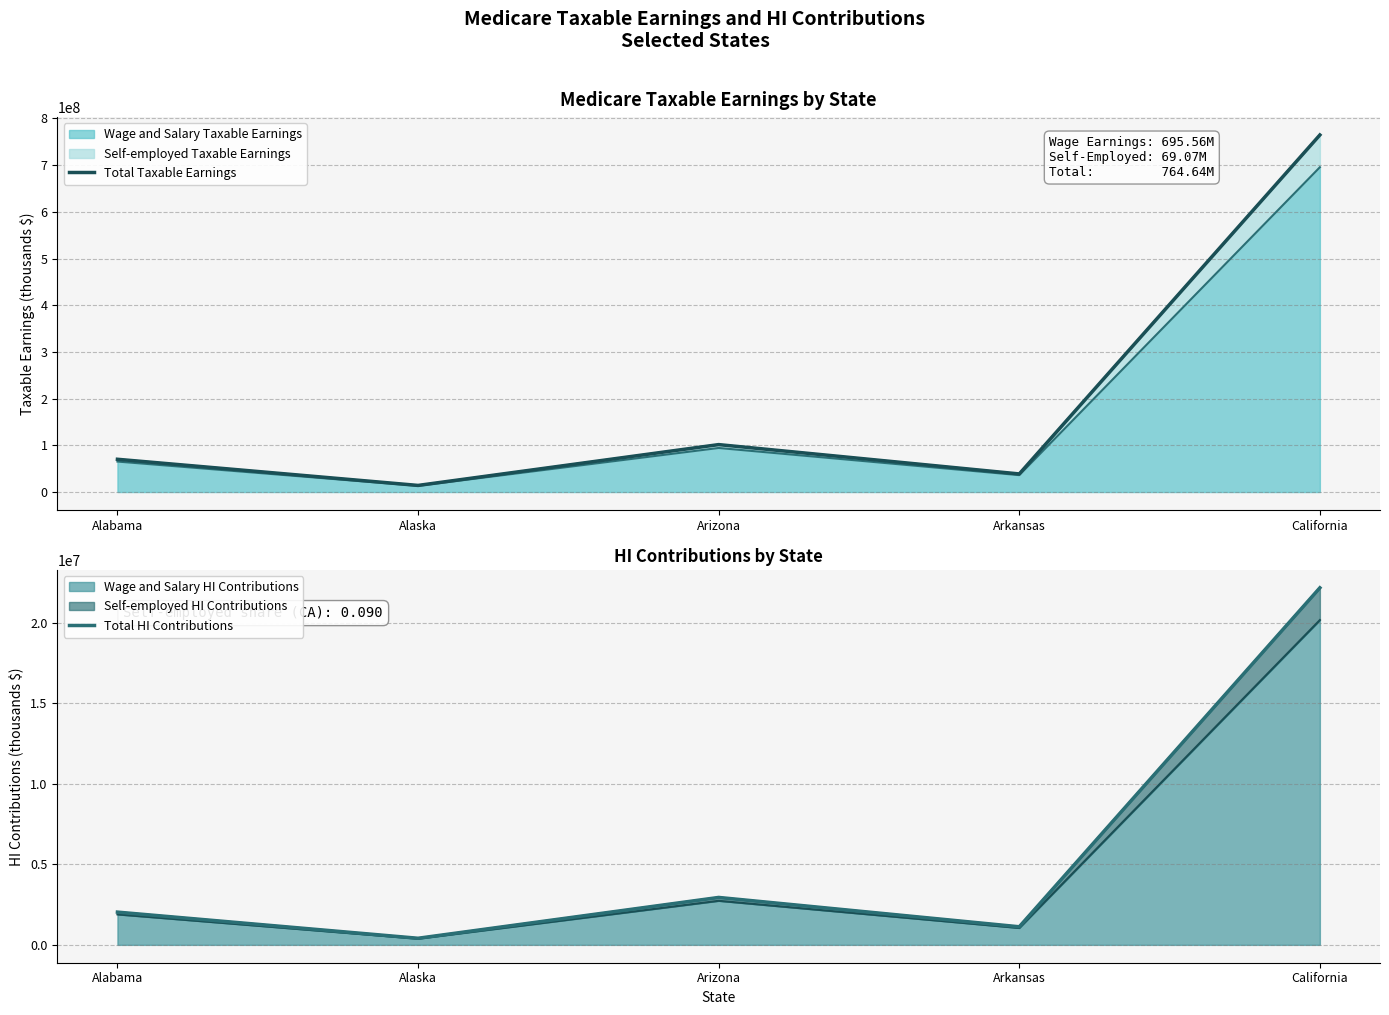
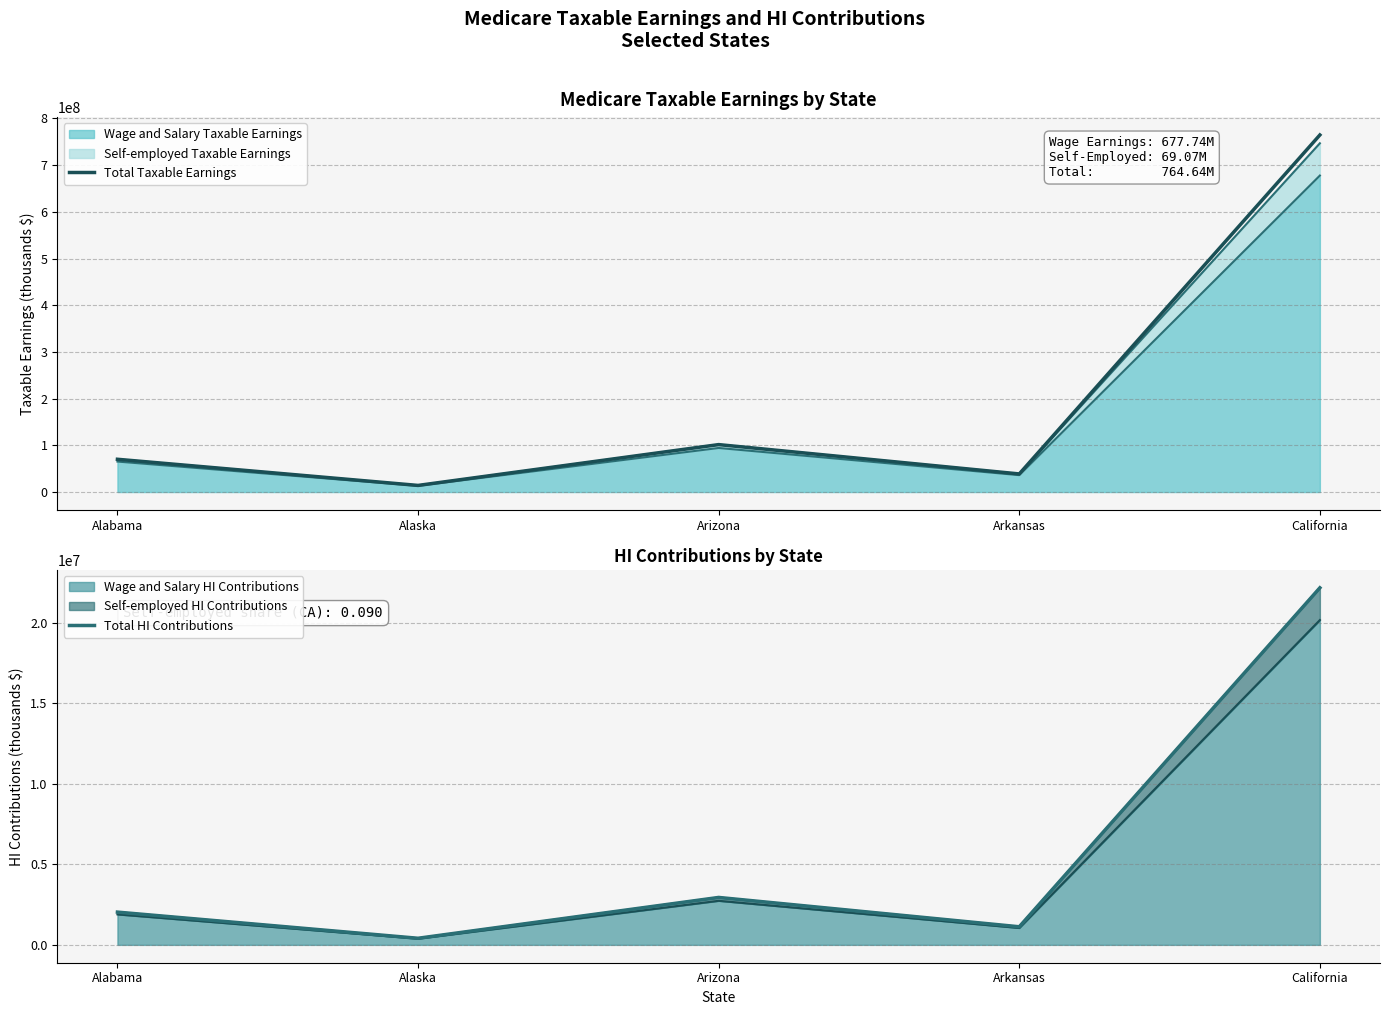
Medicare Taxable Earnings by State, Wage and Salary Taxable Earnings, California: 695.56M -> 677.74M
